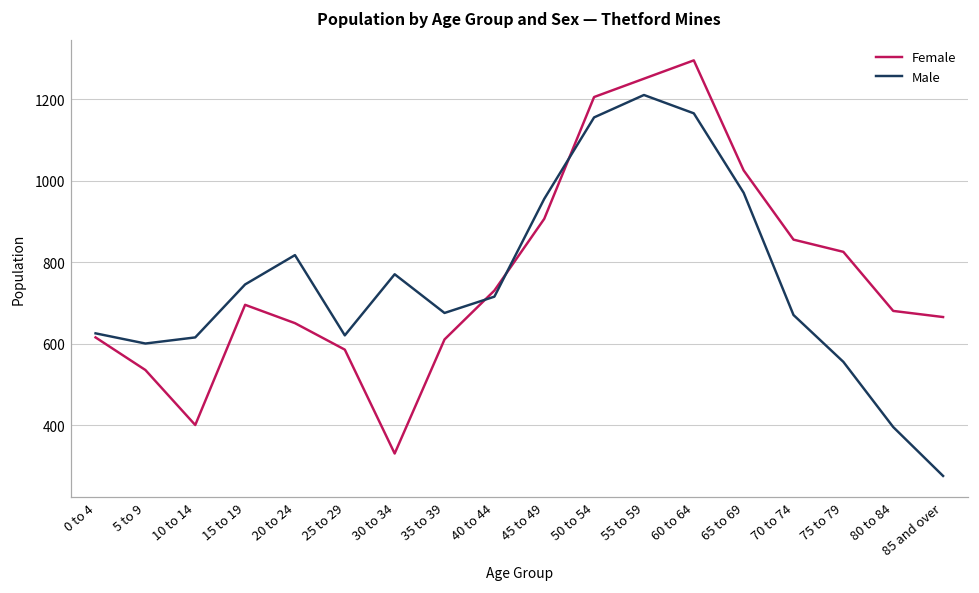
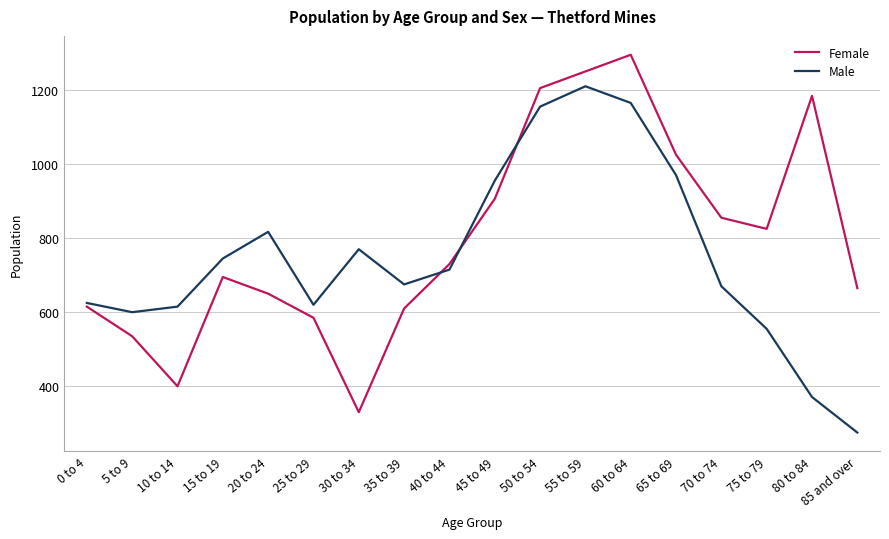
Female, 80 to 84: 680 -> 1180
Male, 80 to 84: 400 -> 370
